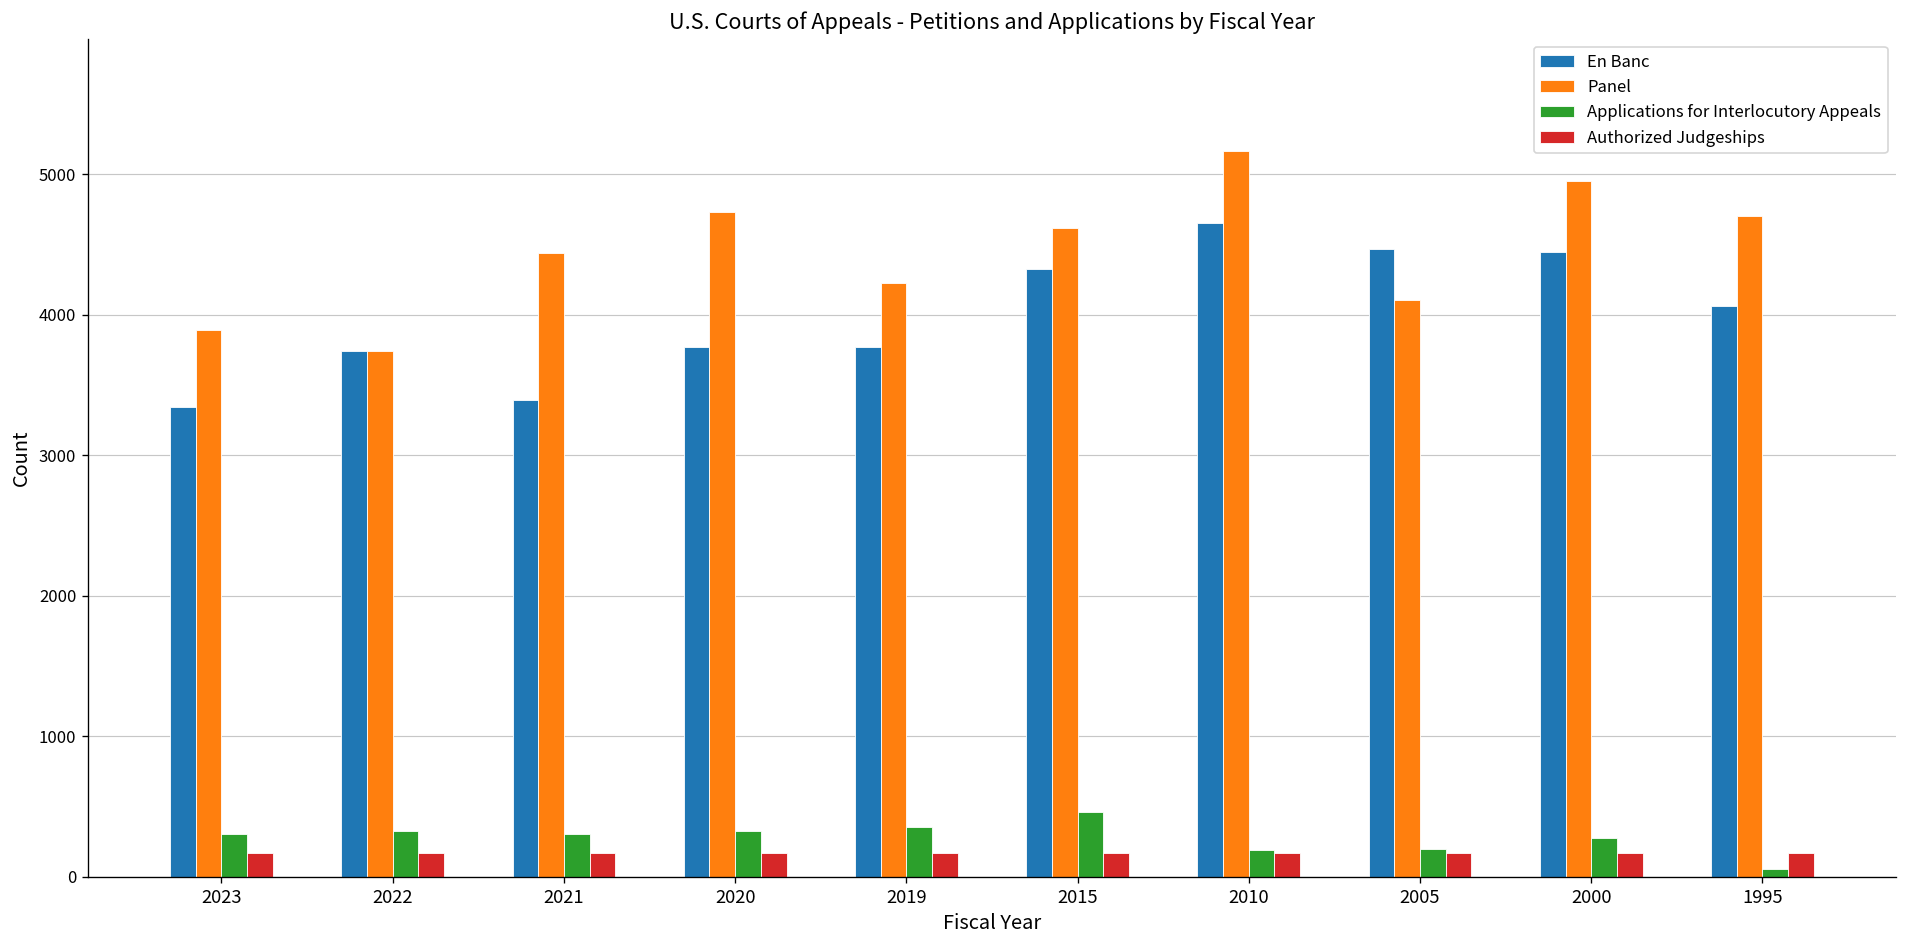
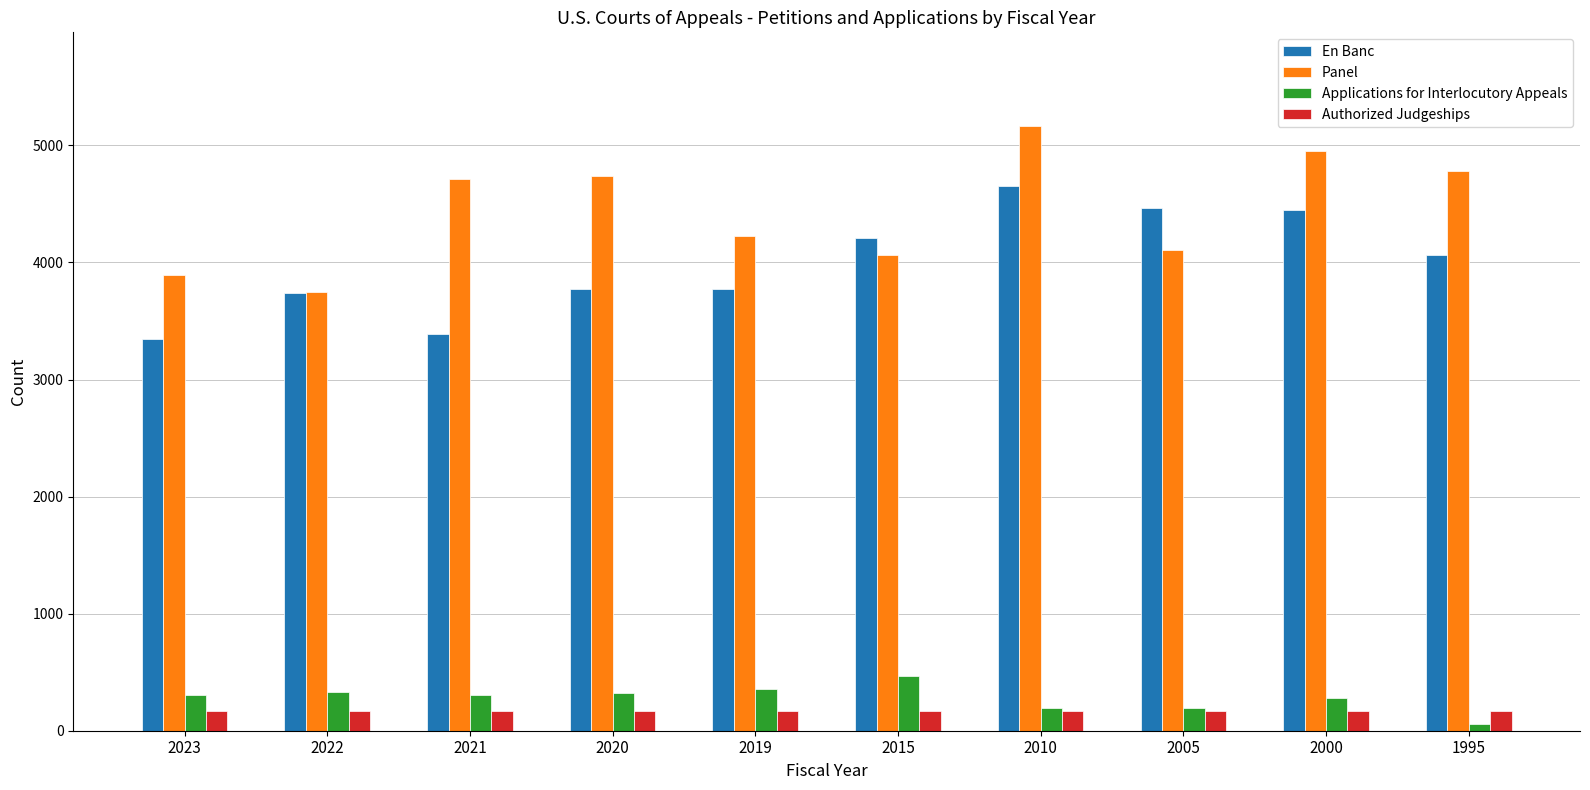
Panel, 2021: 4440 -> 4710
En Banc, 2015: 4330 -> 4210
Panel, 2015: 4620 -> 4060
Panel, 1995: 4710 -> 4780
